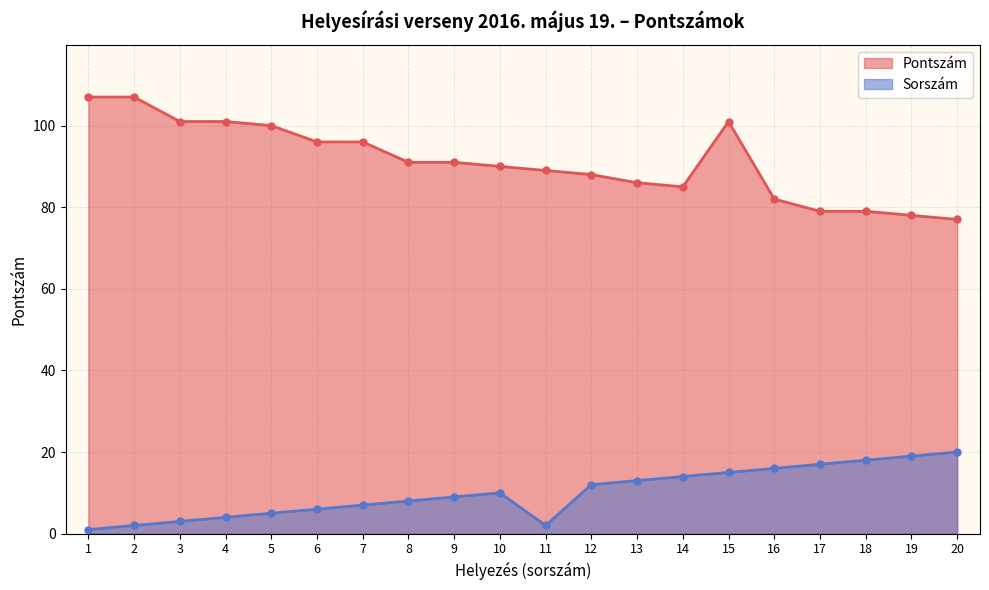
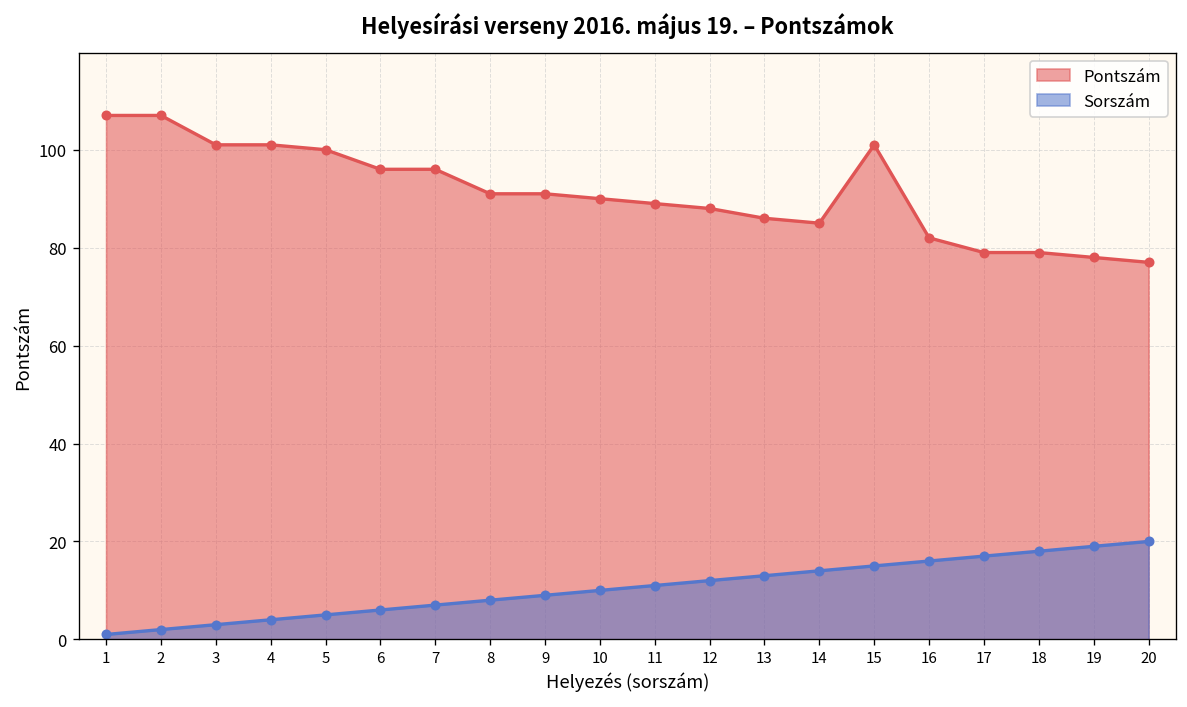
Sorszám, 11: 2 -> 11
